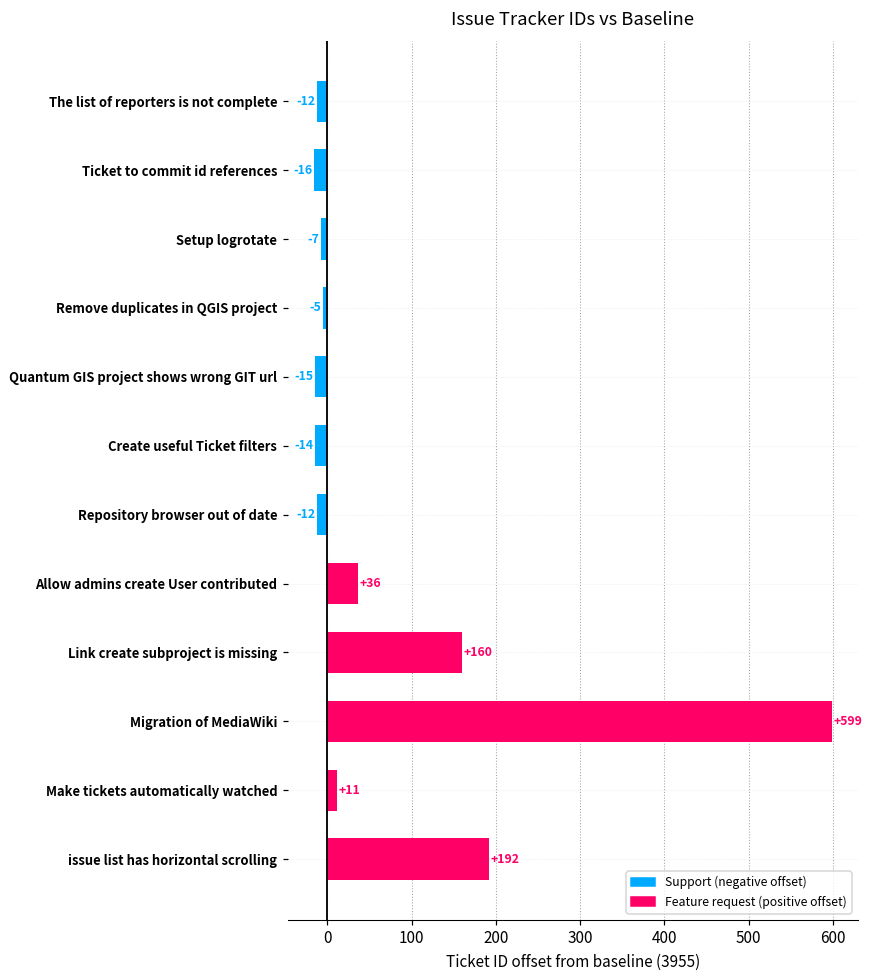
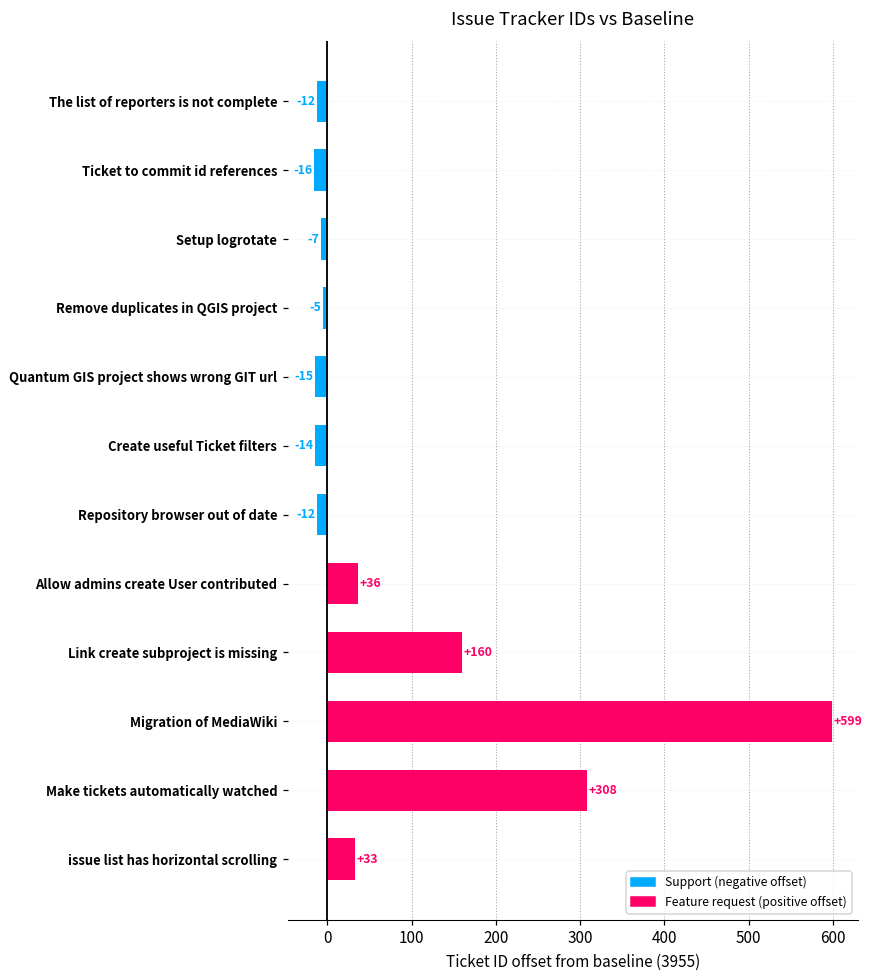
Make tickets automatically watched: +11 -> +308
issue list has horizontal scrolling: +192 -> +33
